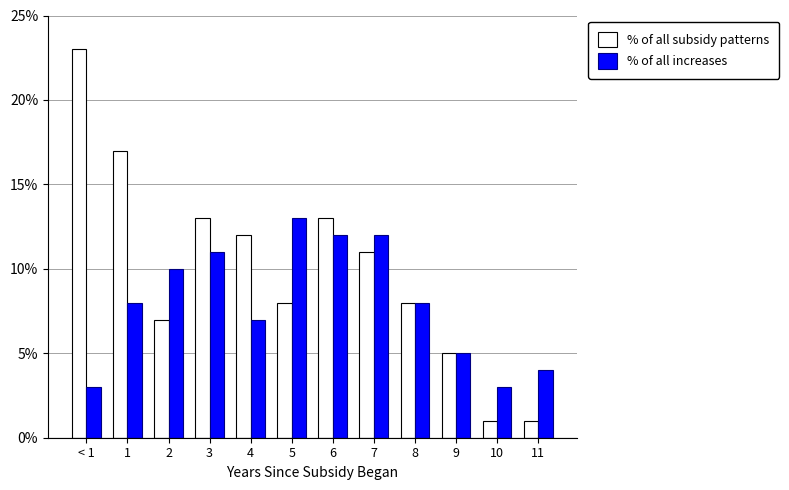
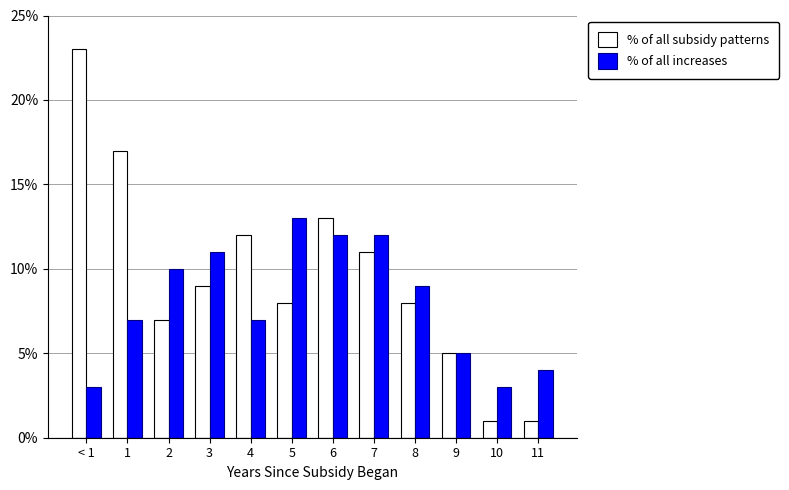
% of all increases, 1: 8% -> 7%
% of all subsidy patterns, 3: 13% -> 9%
% of all increases, 8: 8% -> 9%
